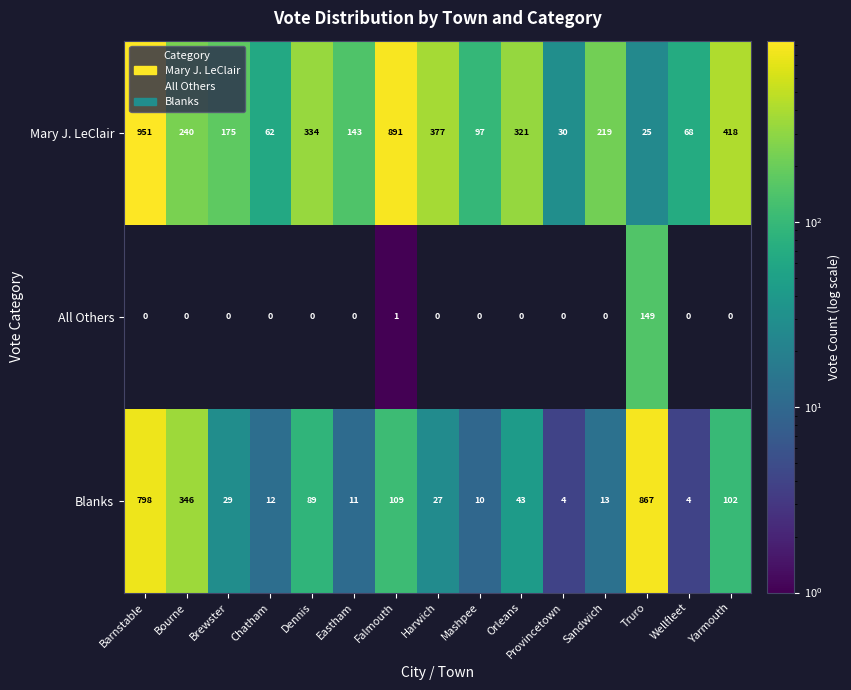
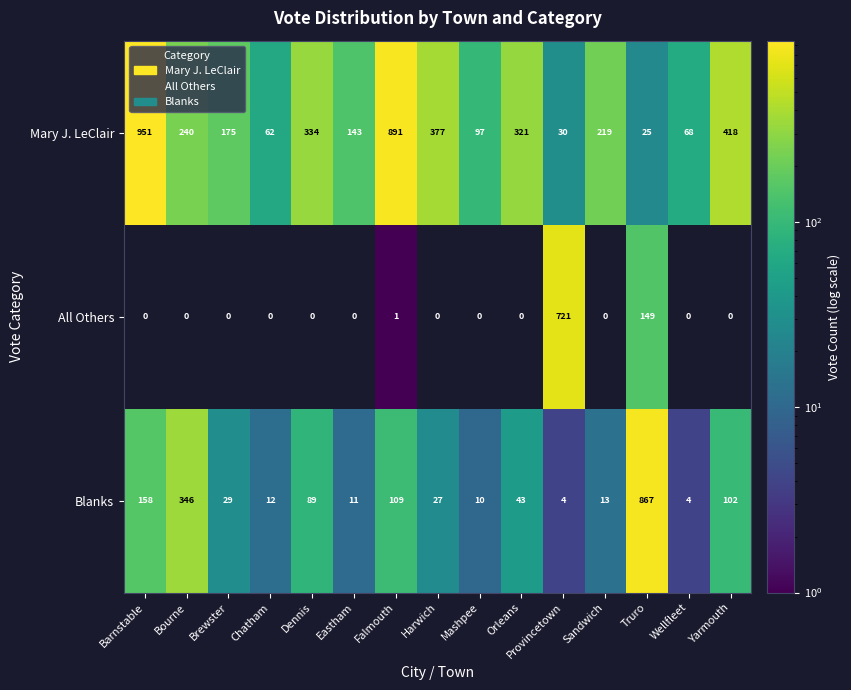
All Others, Provincetown: 0 -> 721
Blanks, Barnstable: 798 -> 158
